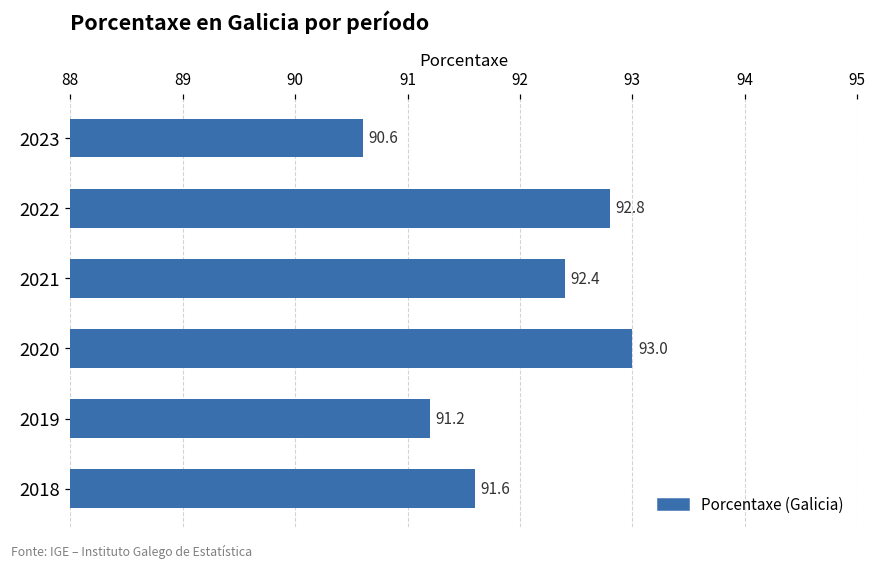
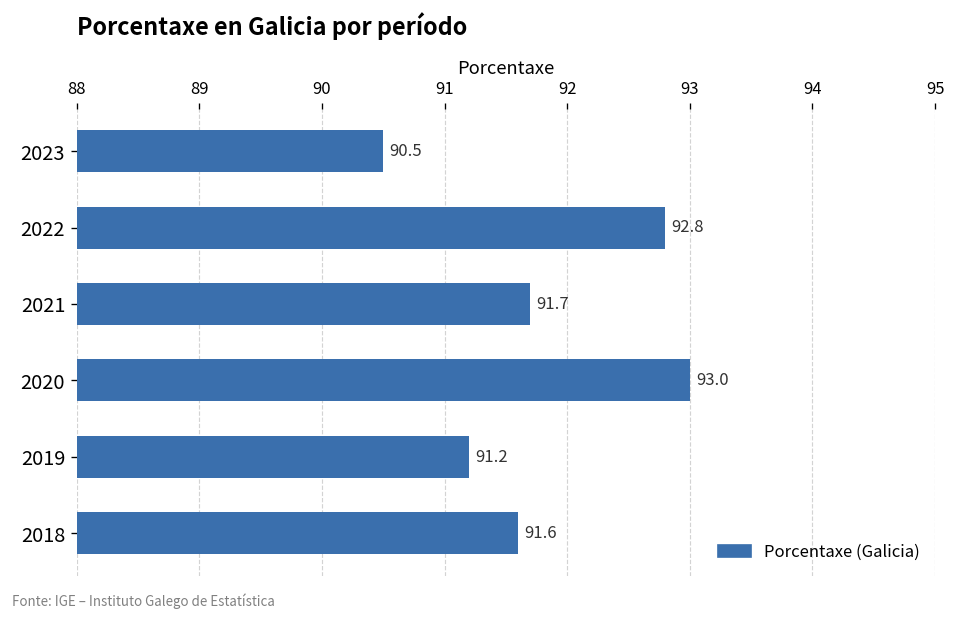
2023: 90.6 -> 90.5
2021: 92.4 -> 91.7
